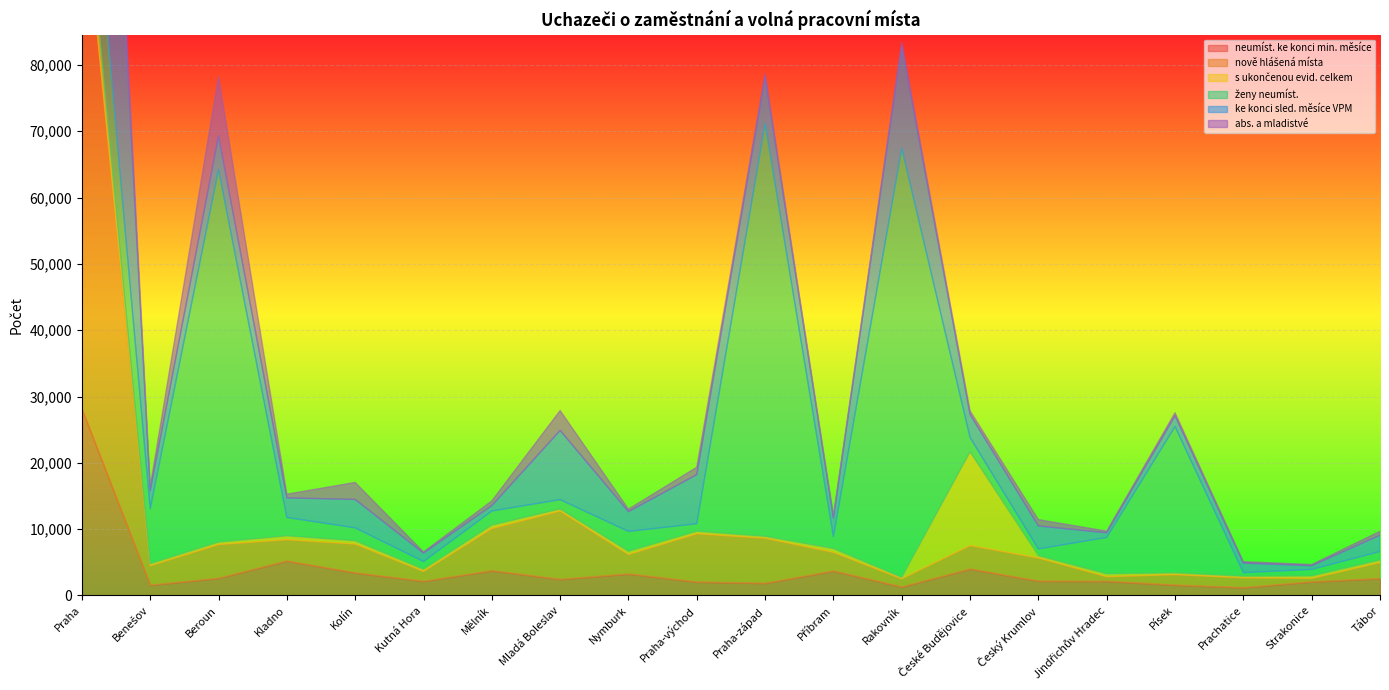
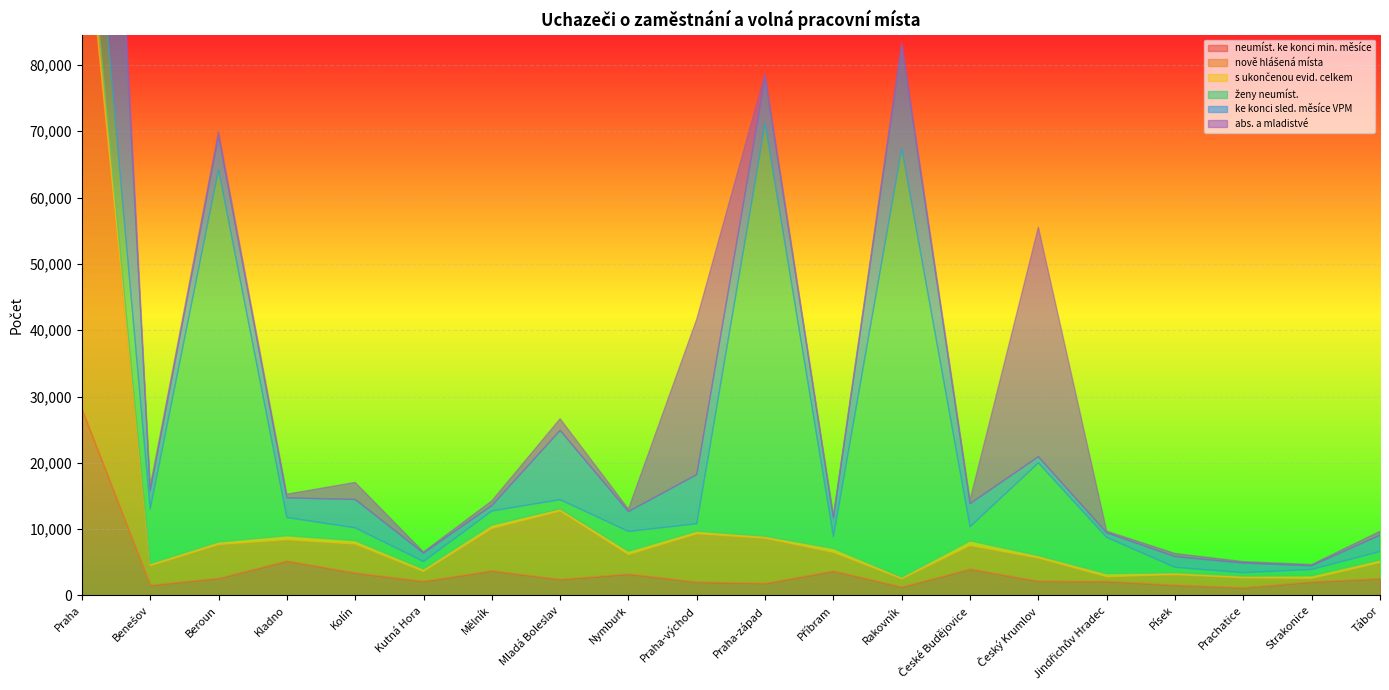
abs. a mladistvé, Beroun: 9,000 -> 1,000
abs. a mladistvé, Mladá Boleslav: 3,000 -> 2,000
abs. a mladistvé, Praha-východ: 1,000 -> 23,000
s ukončenou evid. celkem, České Budějovice: 14,000 -> 1,000
ženy neumíst., Český Krumlov: 1,000 -> 14,000
ke konci sled. měsíce VPM, Český Krumlov: 3,000 -> 1,000
abs. a mladistvé, Český Krumlov: 1,000 -> 35,000
ženy neumíst., Písek: 22,000 -> 1,000
